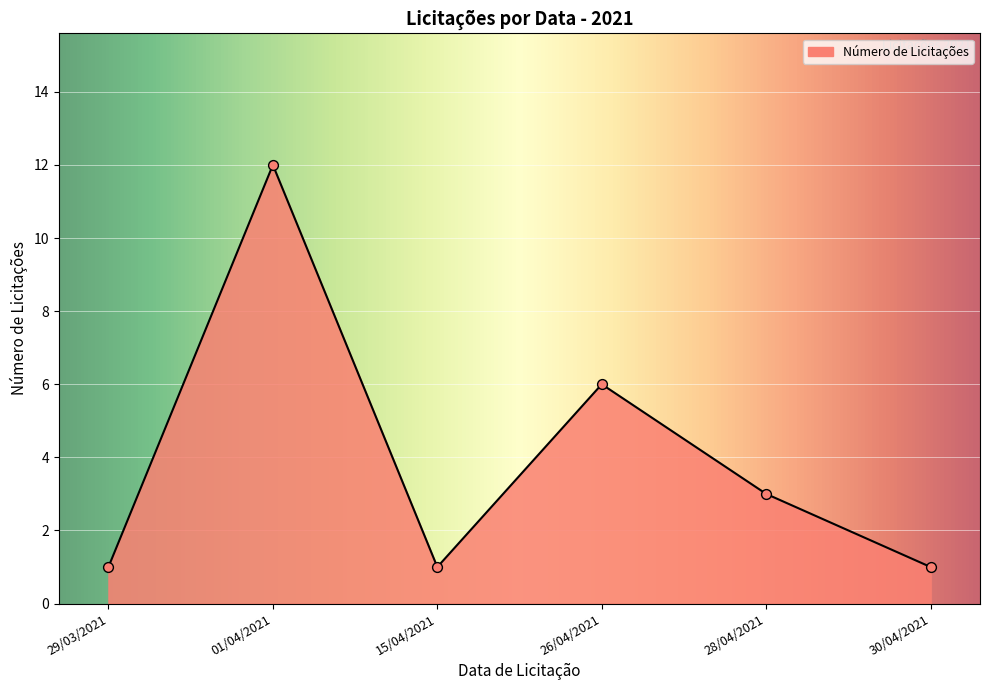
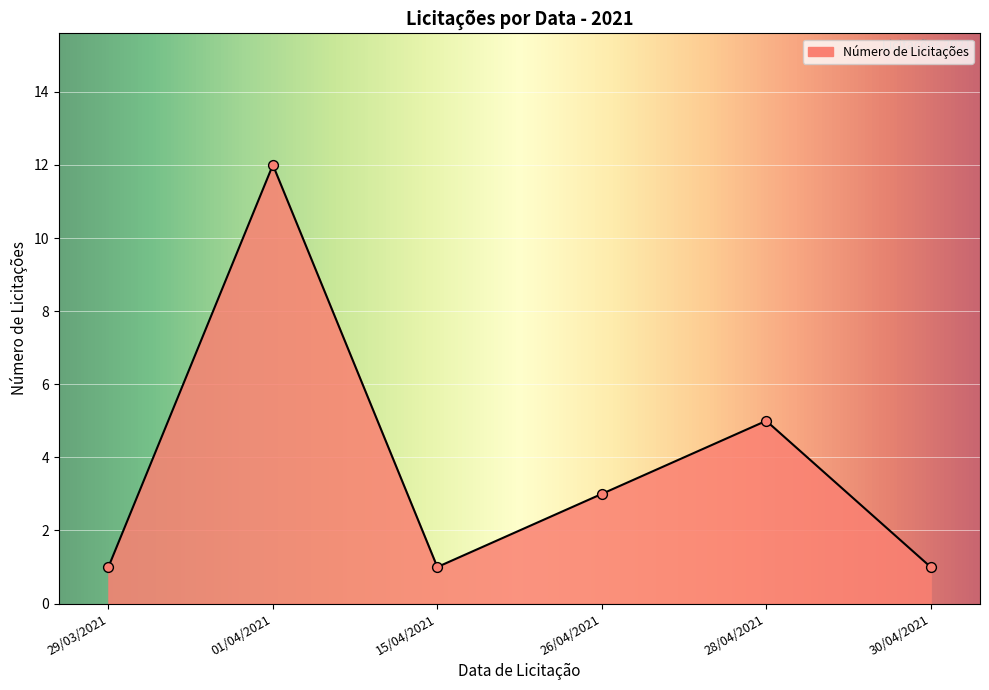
26/04/2021: 6 -> 3
28/04/2021: 3 -> 5
